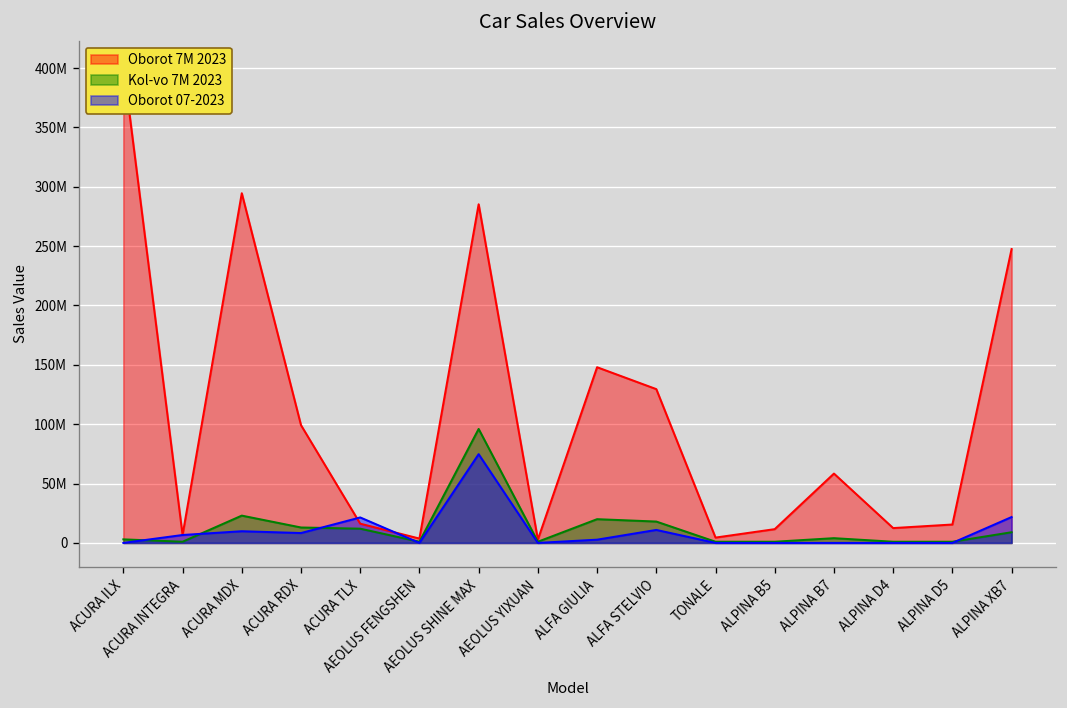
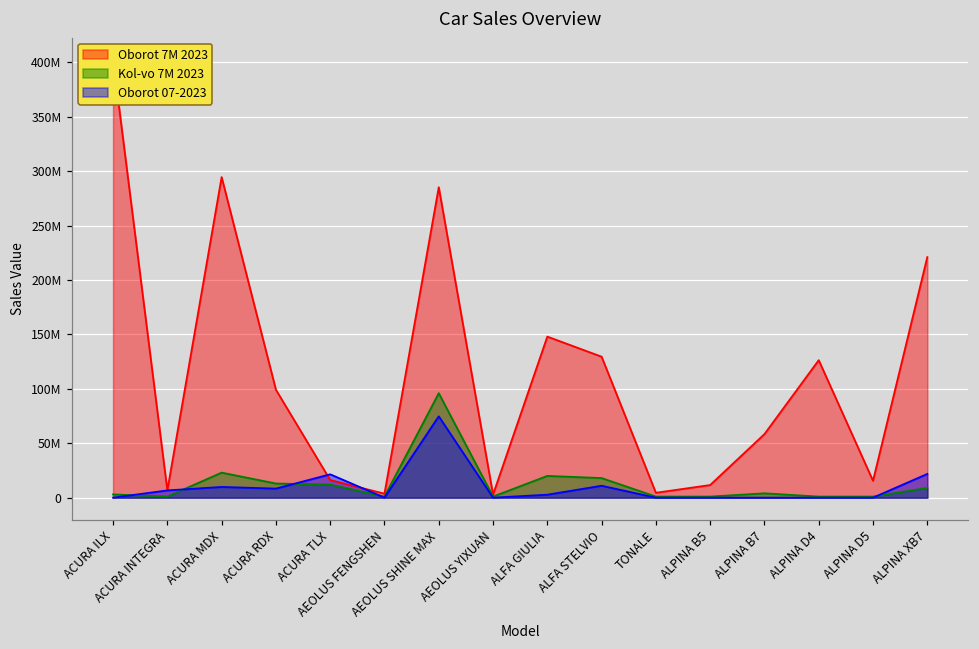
Oborot 7M 2023, ALPINA D4: 10000000 -> 130000000
Oborot 7M 2023, ALPINA XB7: 250000000 -> 220000000
